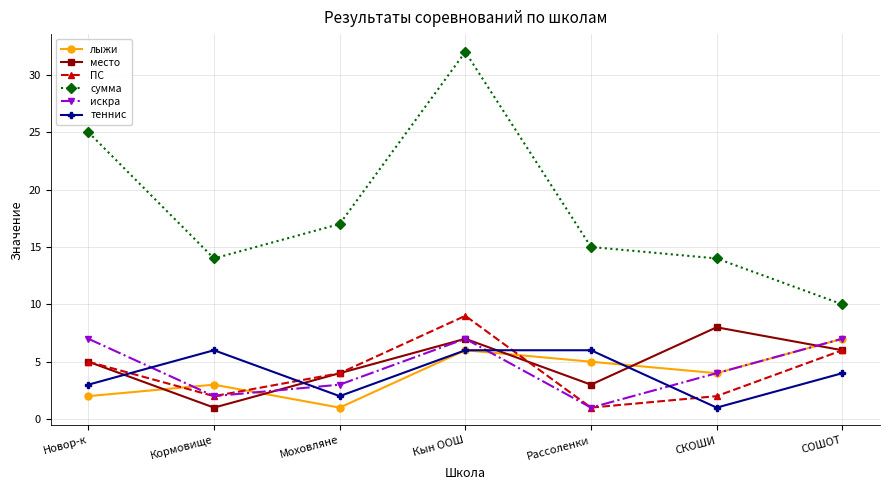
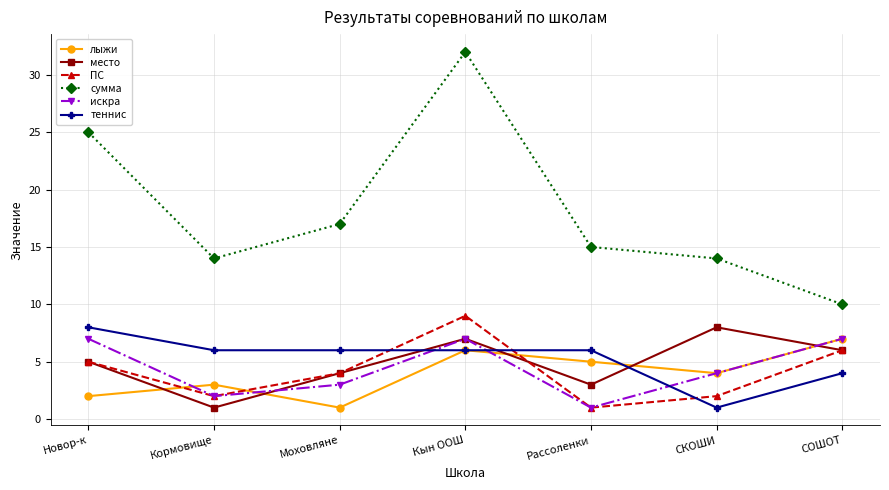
теннис, Новор-к: 3 -> 8
теннис, Моховляне: 2 -> 6
